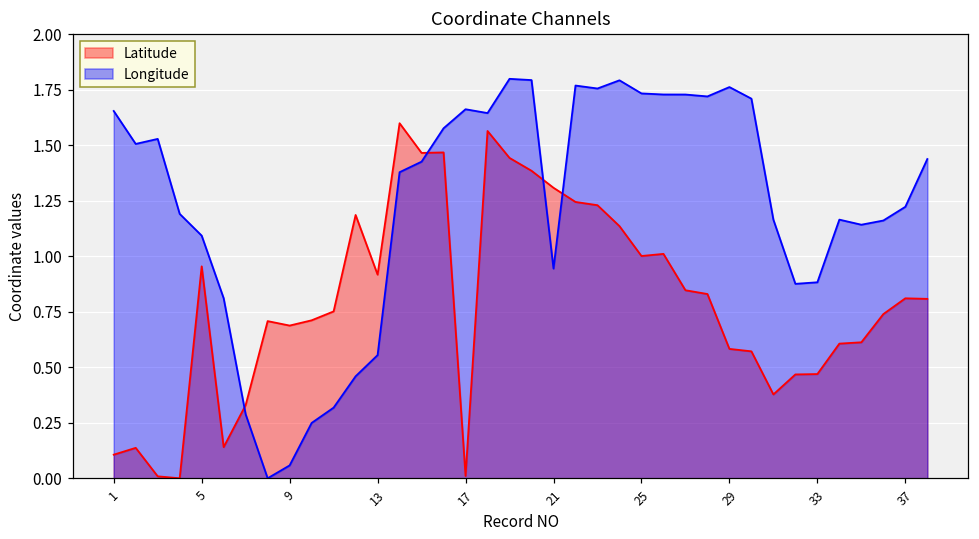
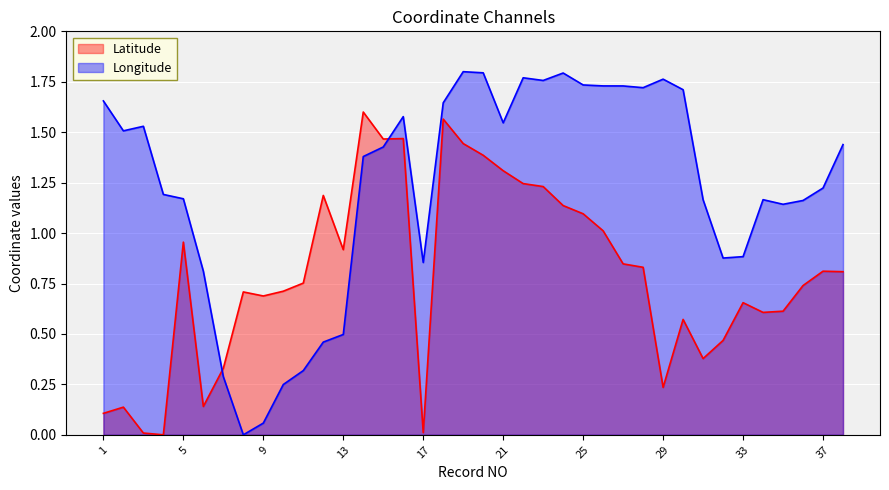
Longitude, 5: 1.09 -> 1.17
Longitude, 13: 0.56 -> 0.50
Longitude, 17: 1.66 -> 0.85
Longitude, 21: 0.95 -> 1.55
Latitude, 25: 1.00 -> 1.10
Latitude, 29: 0.58 -> 0.24
Latitude, 33: 0.47 -> 0.66
